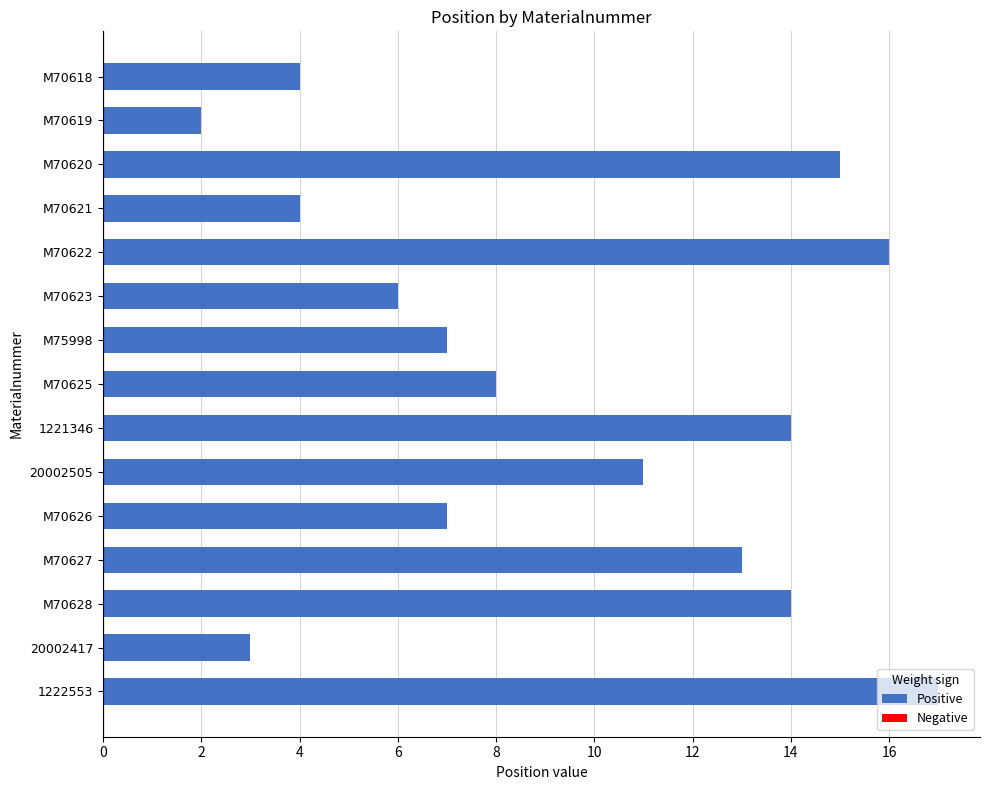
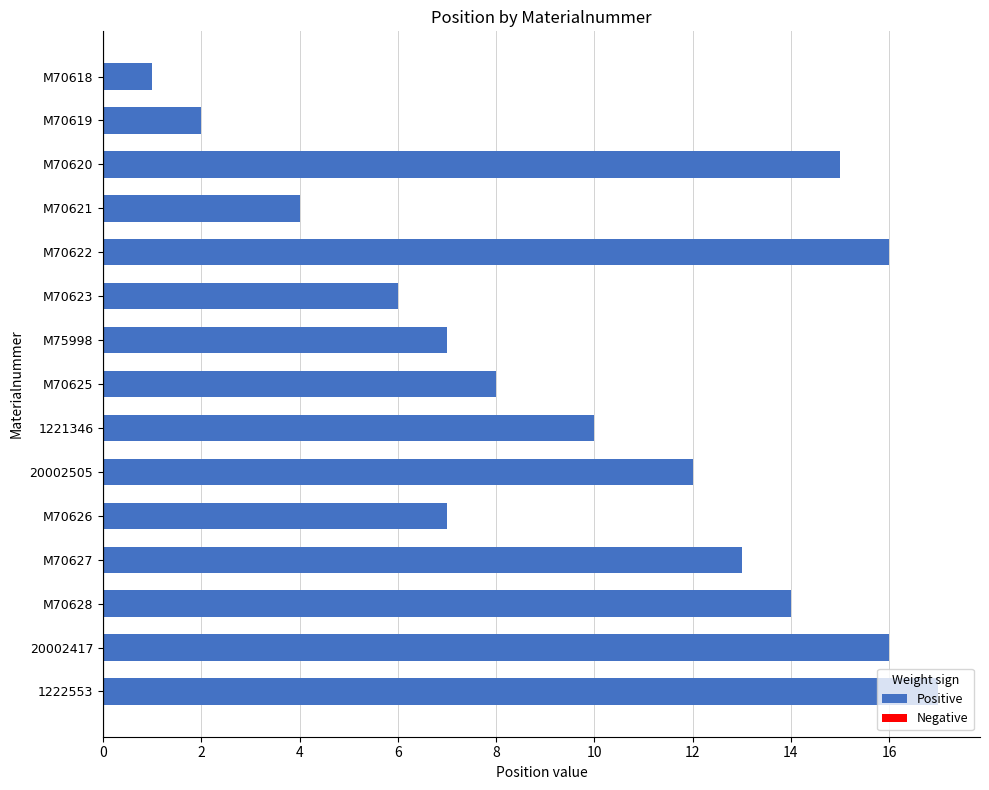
M70618: 4 -> 1
1221346: 14 -> 10
20002505: 11 -> 12
20002417: 3 -> 16
